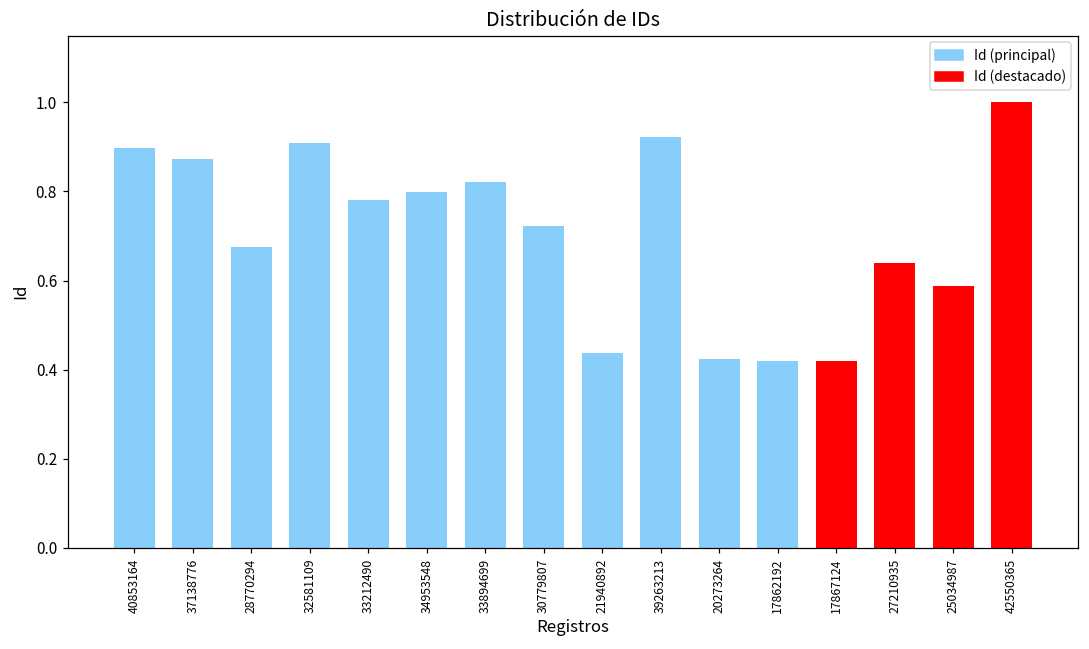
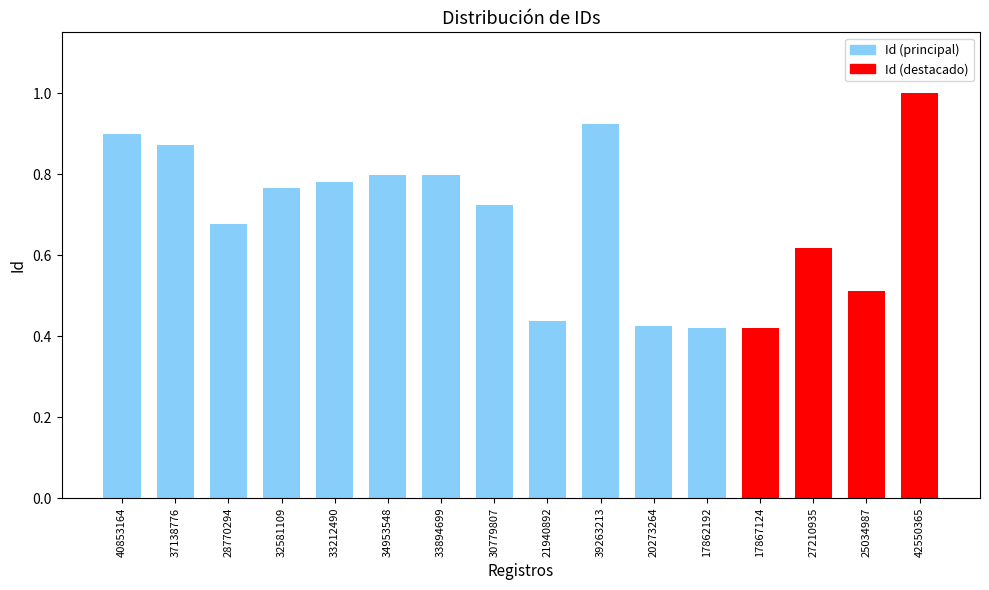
32581109: 0.91 -> 0.77
33894699: 0.82 -> 0.80
27210935: 0.64 -> 0.62
25034987: 0.59 -> 0.51
